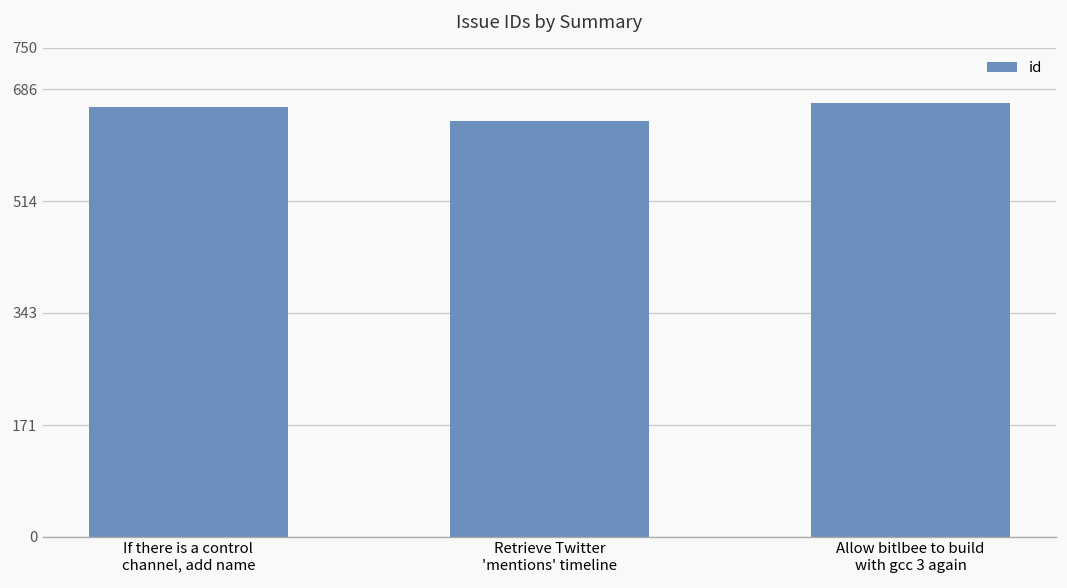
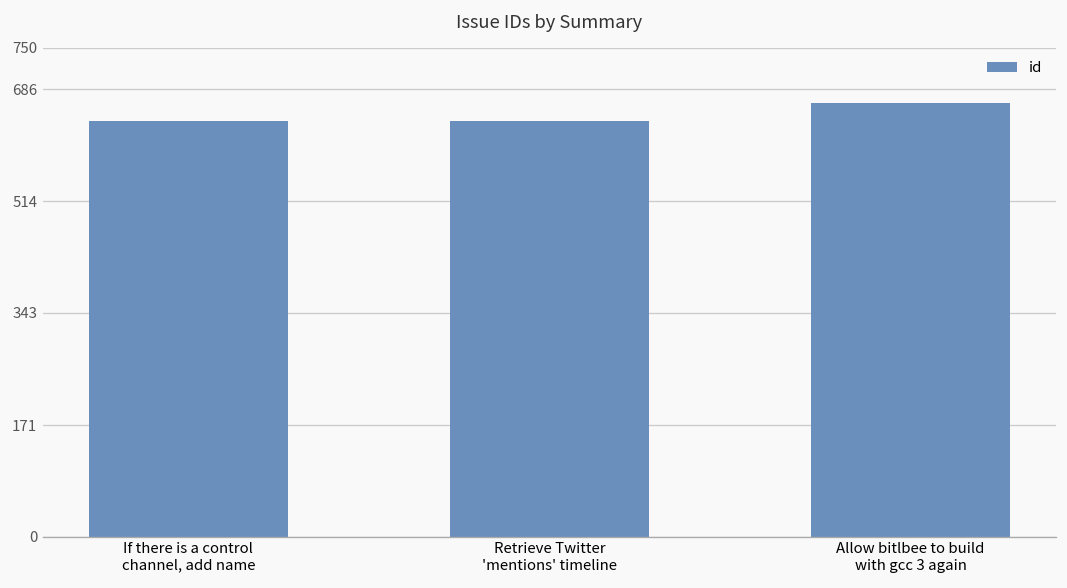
If there is a control channel, add name: 660 -> 640
